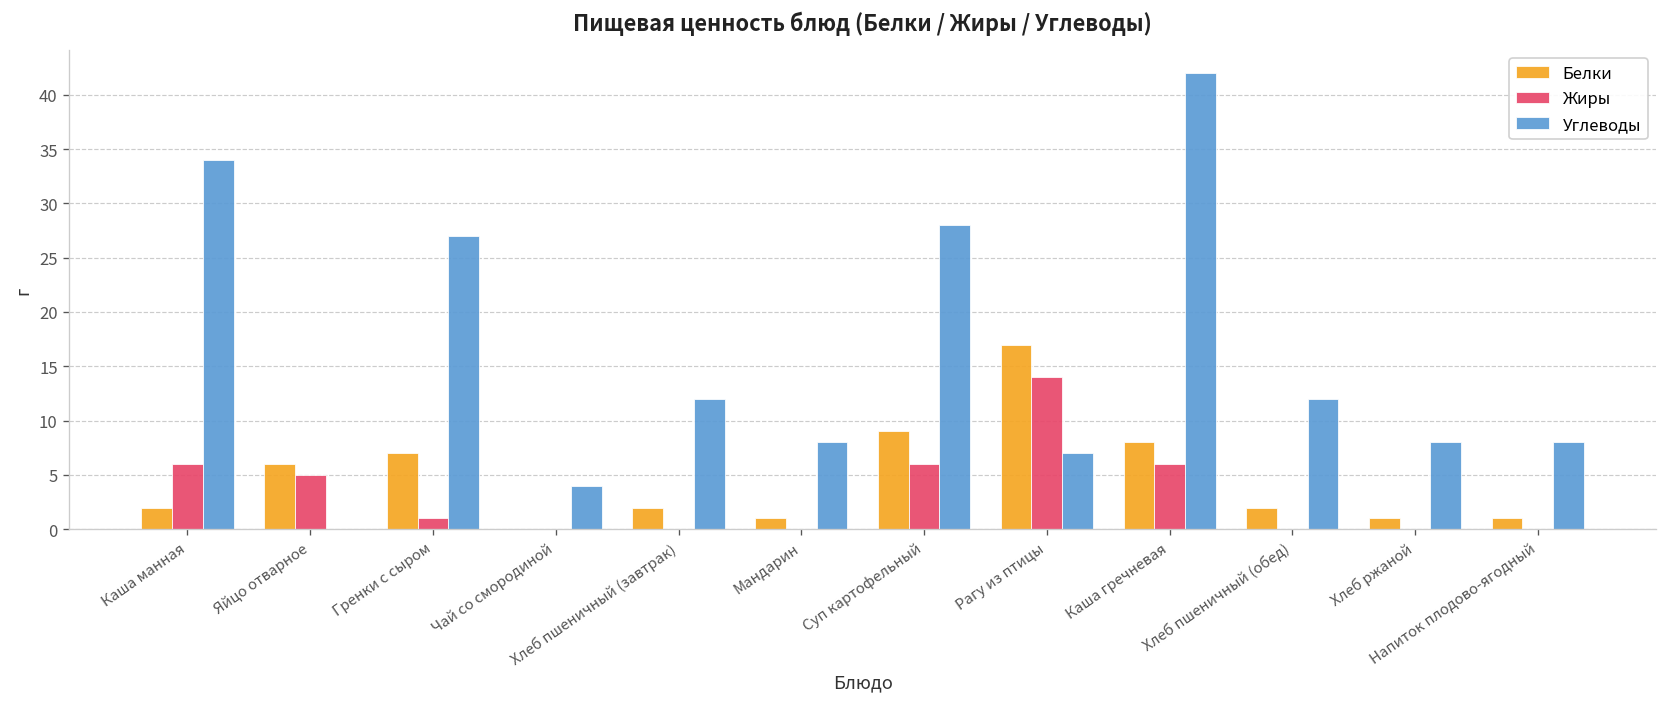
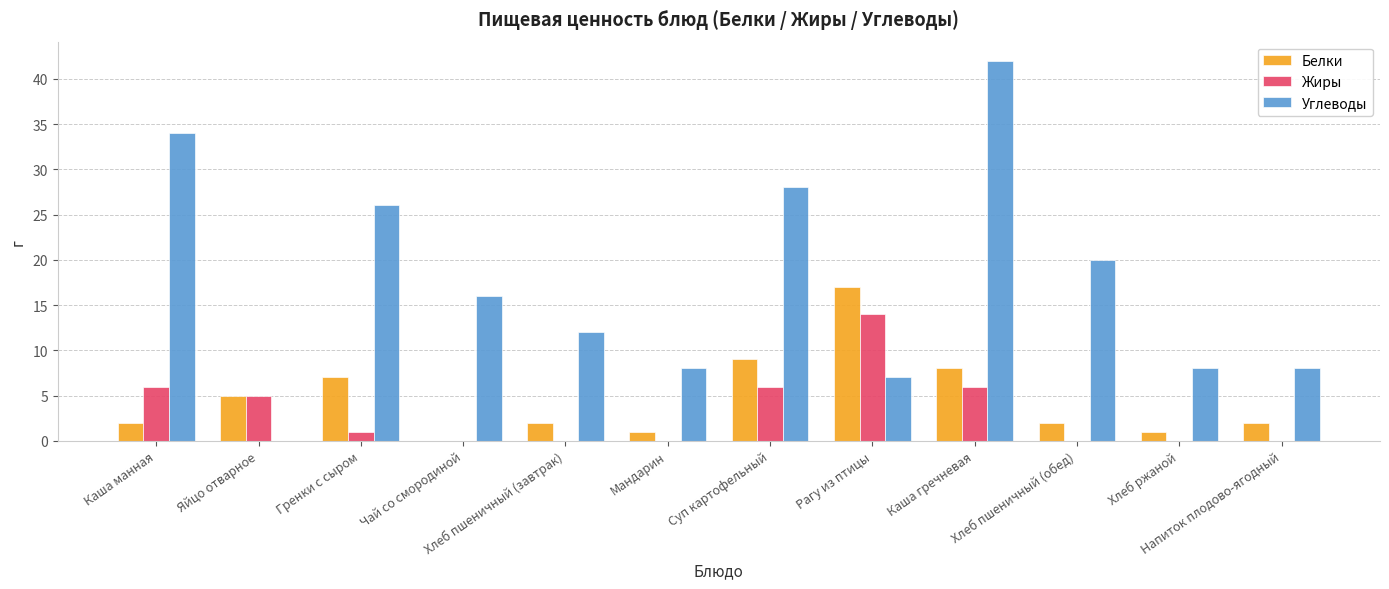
Белки, Яйцо отварное: 6 -> 5
Углеводы, Гренки с сыром: 27 -> 26
Углеводы, Чай со смородиной: 4 -> 16
Углеводы, Хлеб пшеничный (обед): 12 -> 20
Белки, Напиток плодово-ягодный: 1 -> 2
